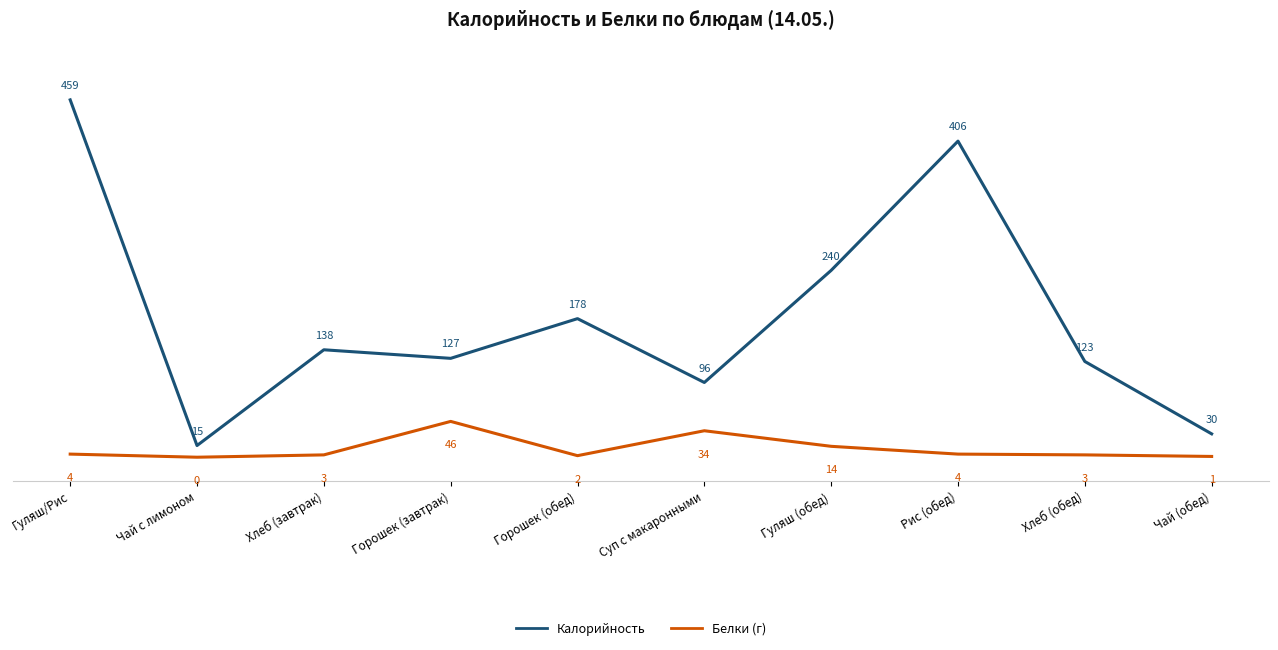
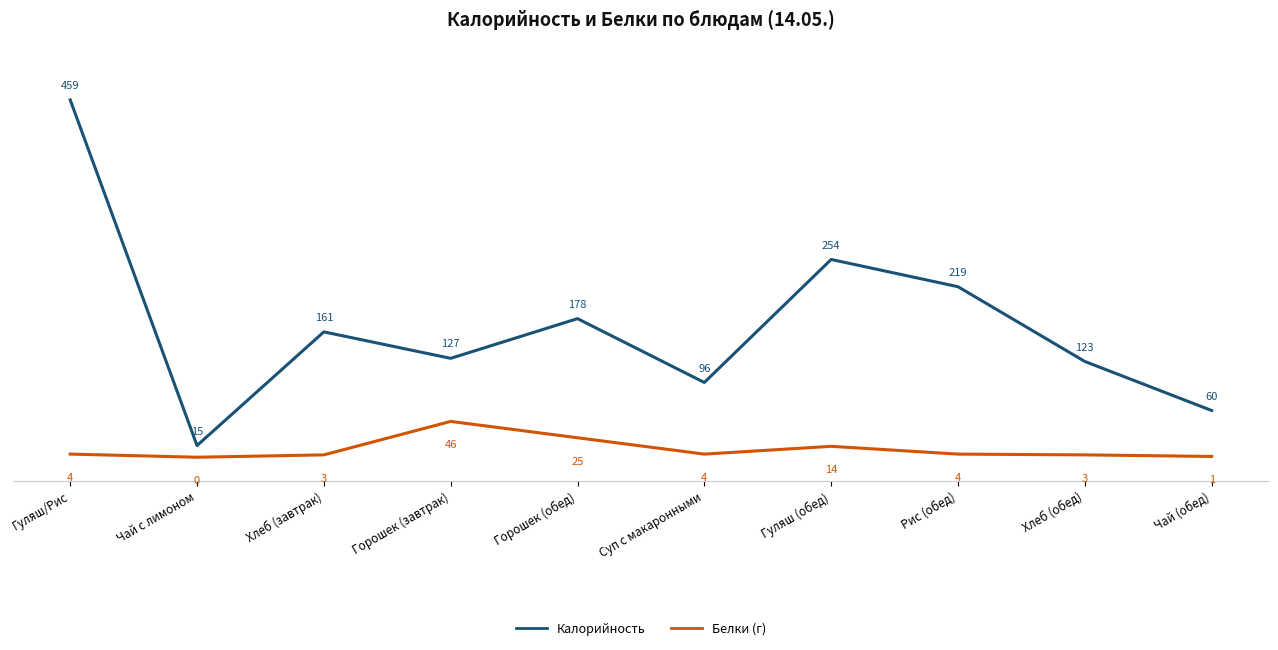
Калорийность, Хлеб (завтрак): 138 -> 161
Белки (г), Горошек (обед): 2 -> 25
Белки (г), Суп с макаронными: 34 -> 4
Калорийность, Гуляш (обед): 240 -> 254
Калорийность, Рис (обед): 406 -> 219
Калорийность, Чай (обед): 30 -> 60
